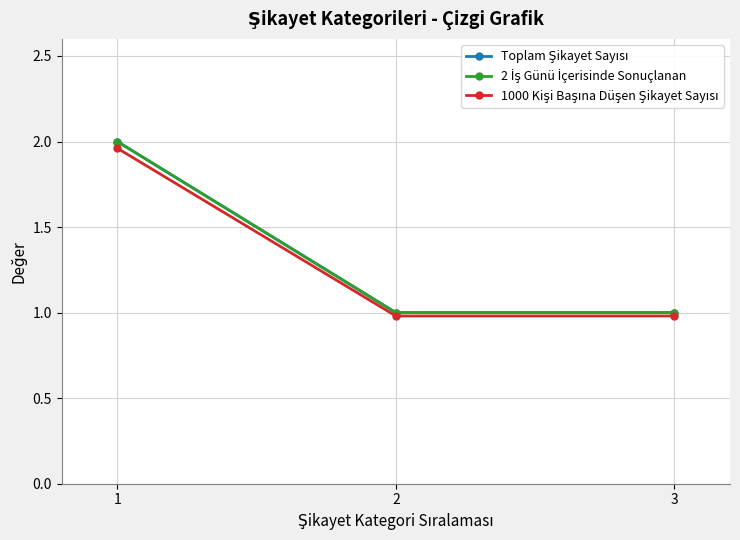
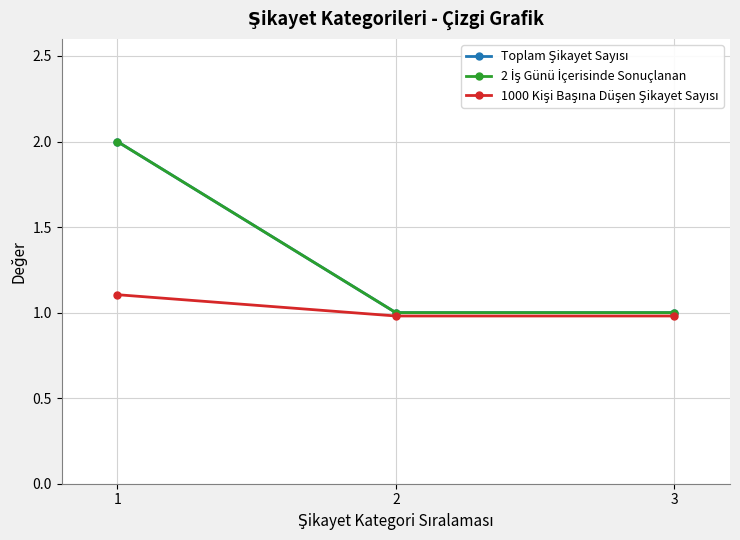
1000 Kişi Başına Düşen Şikayet Sayısı, 1: 1.96 -> 1.10
